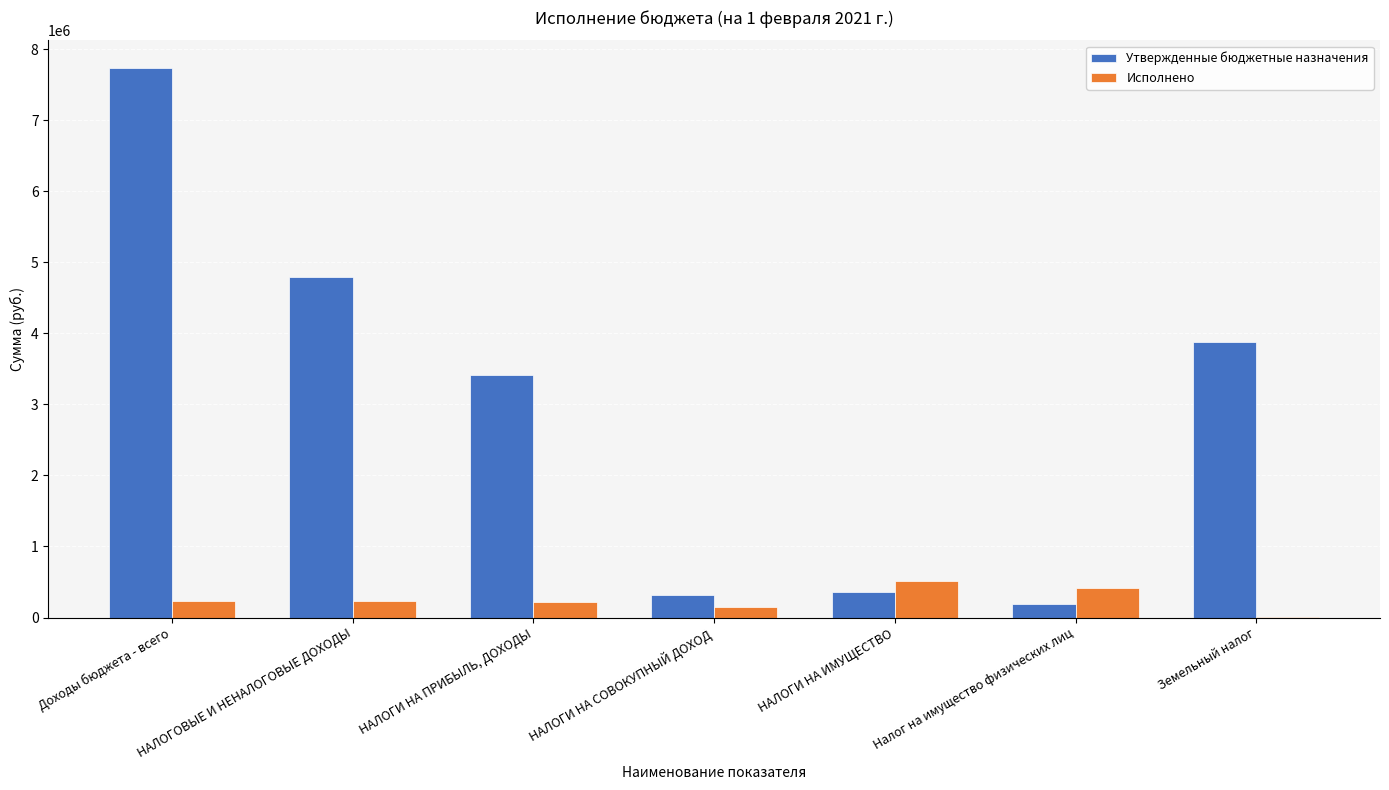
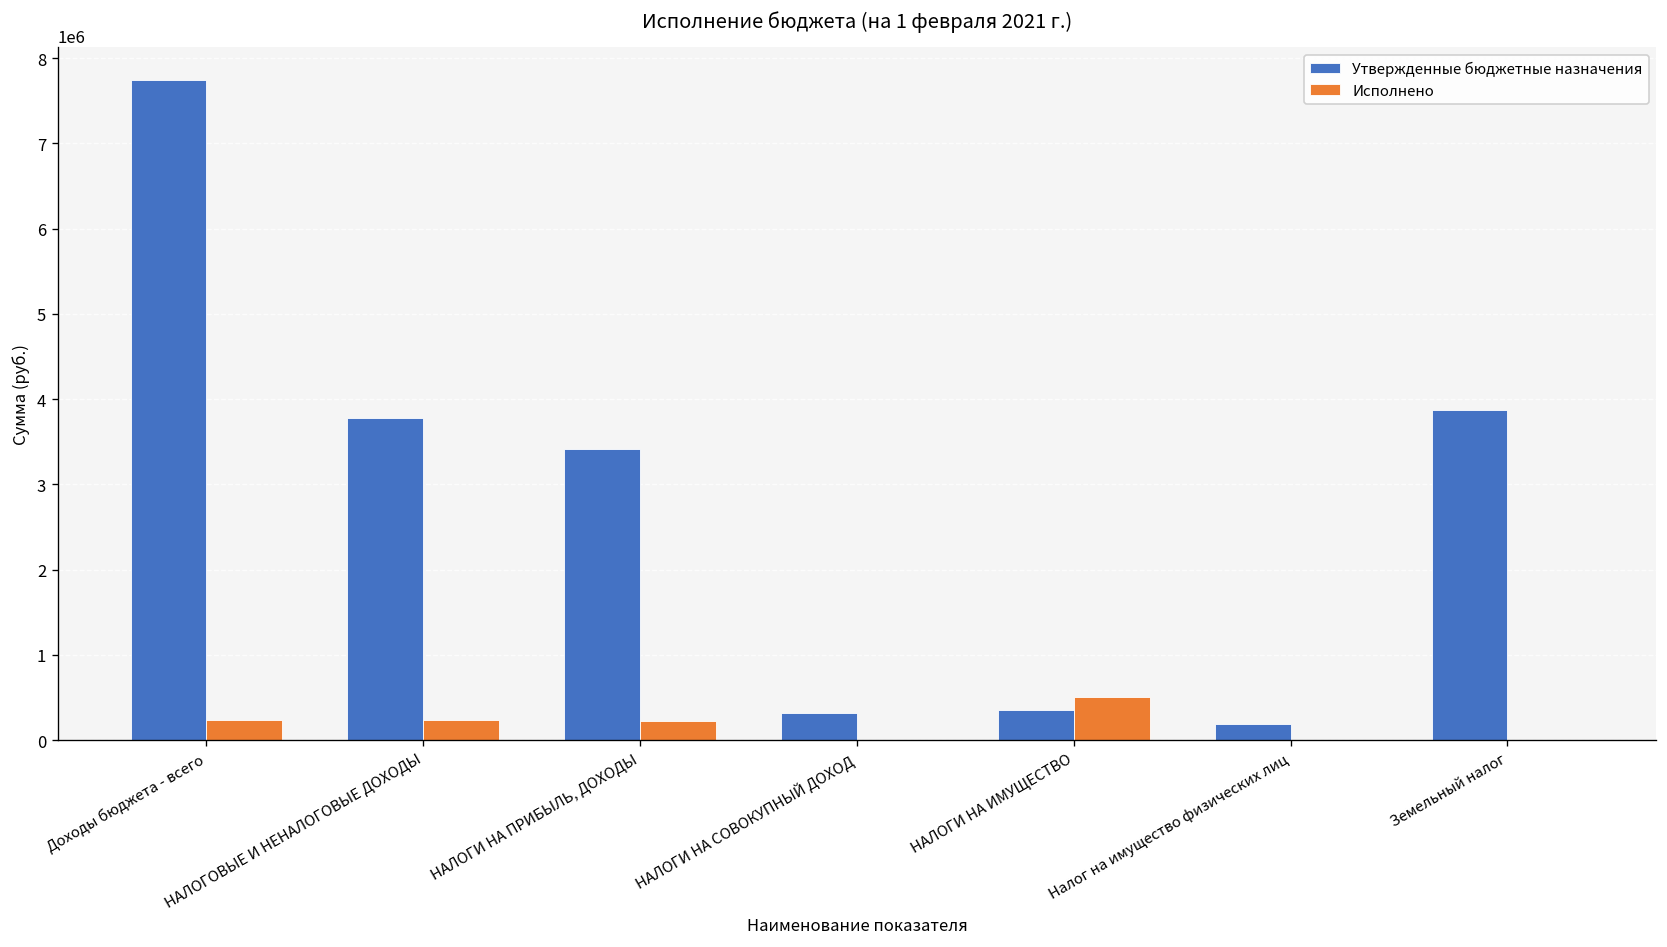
Утвержденные бюджетные назначения, НАЛОГОВЫЕ И НЕНАЛОГОВЫЕ ДОХОДЫ: 4800000 -> 3800000
Исполнено, НАЛОГИ НА СОВОКУПНЫЙ ДОХОД: 100000 -> 0
Исполнено, Налог на имущество физических лиц: 400000 -> 0
